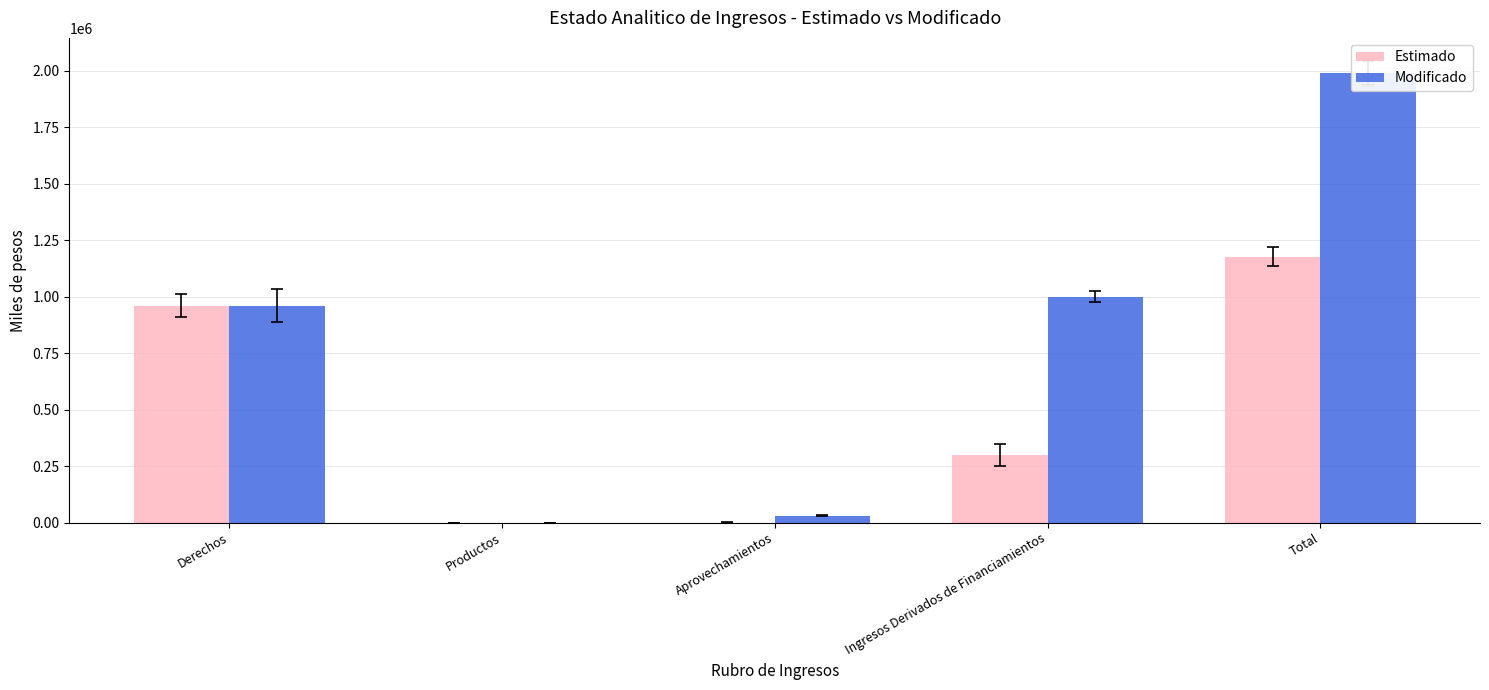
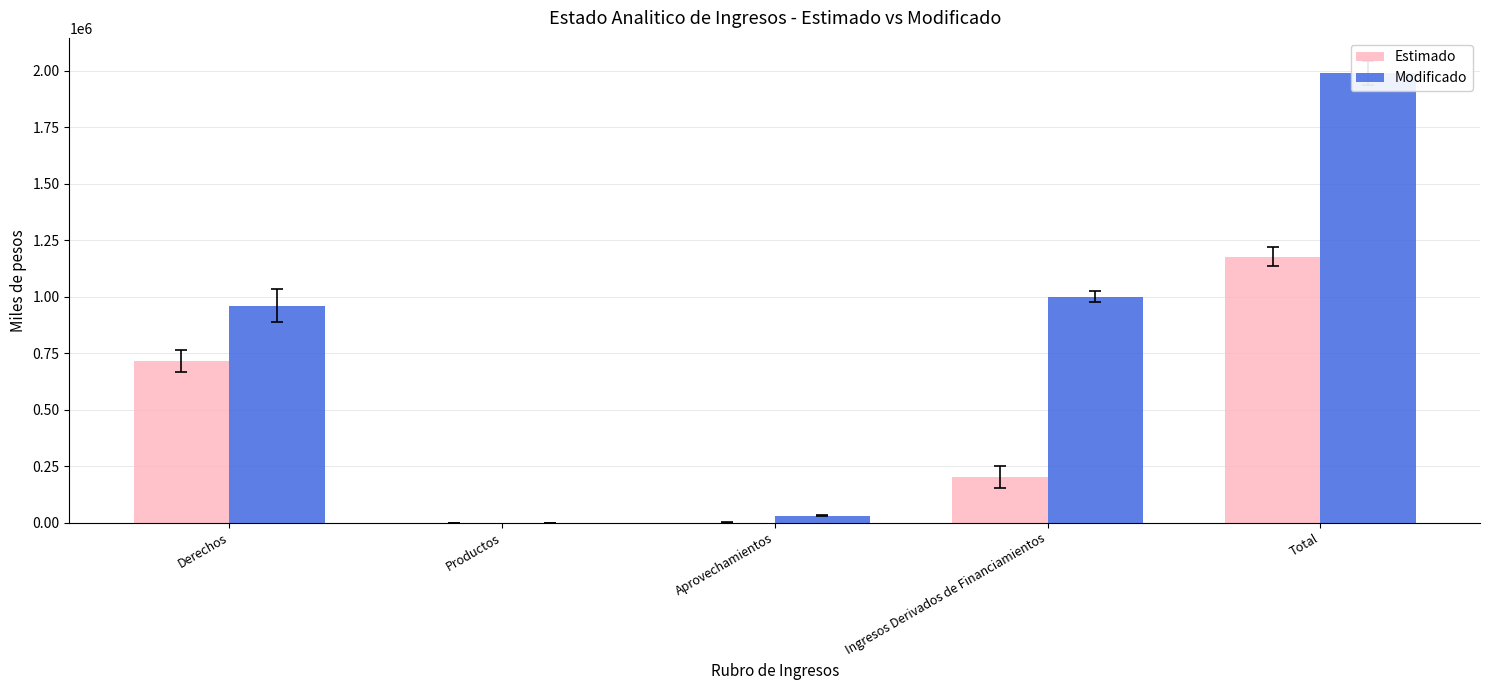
Estimado, Derechos: 960000 -> 720000
Estimado, Ingresos Derivados de Financiamientos: 300000 -> 200000
